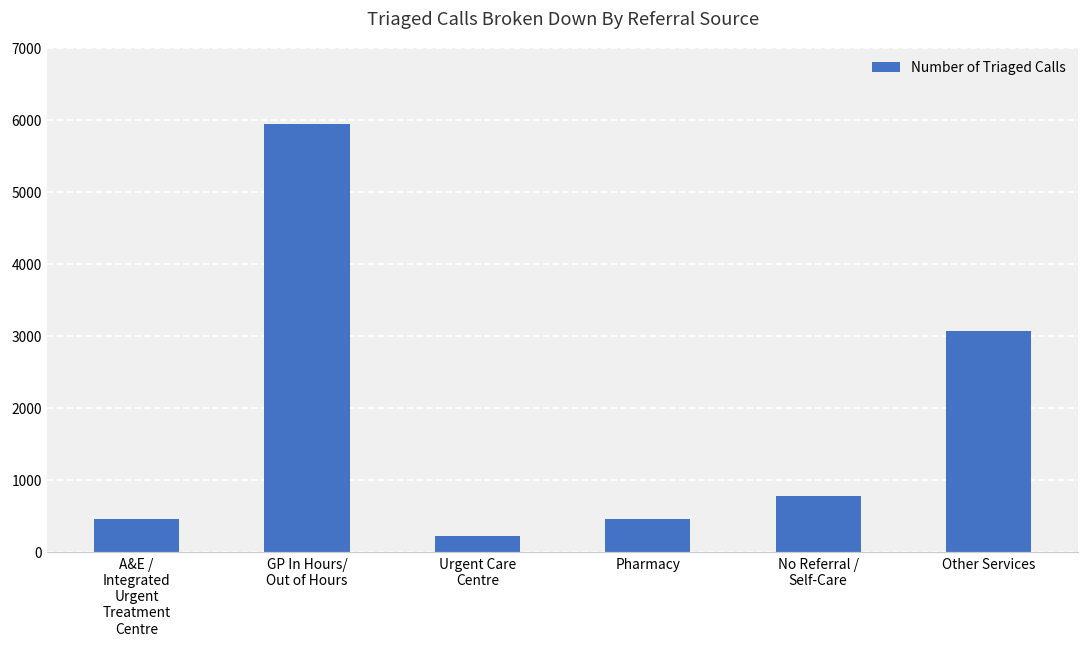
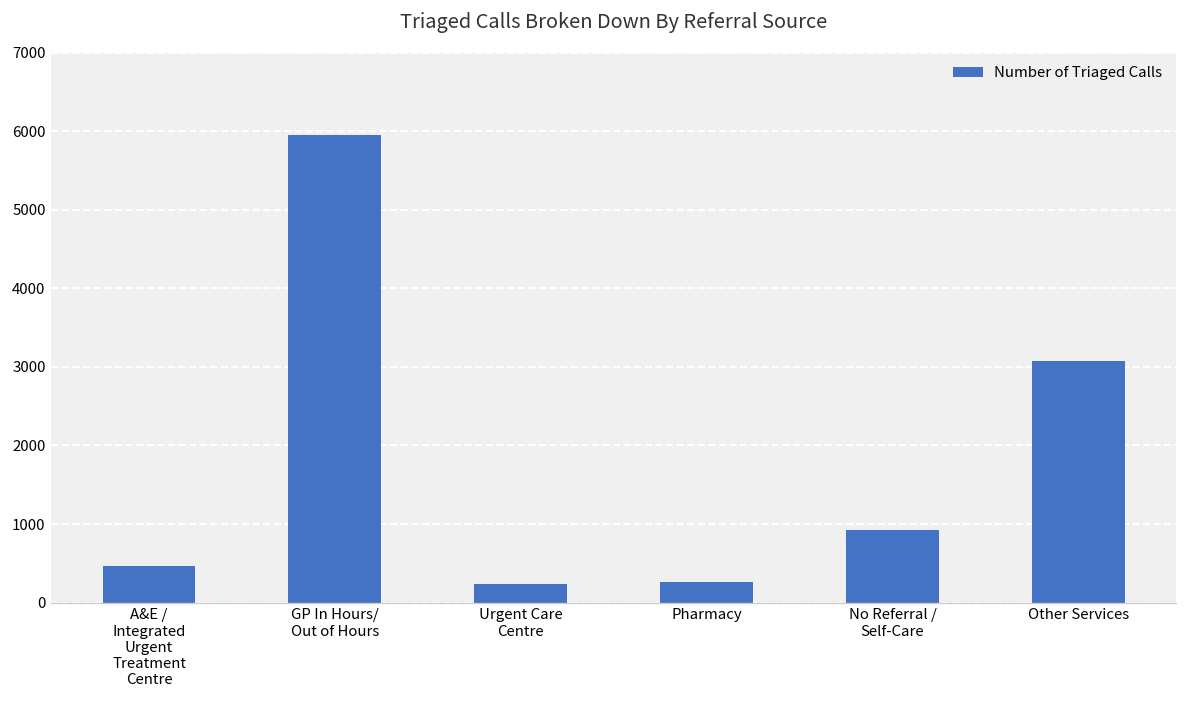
Pharmacy: 500 -> 300
No Referral / Self-Care: 800 -> 900
